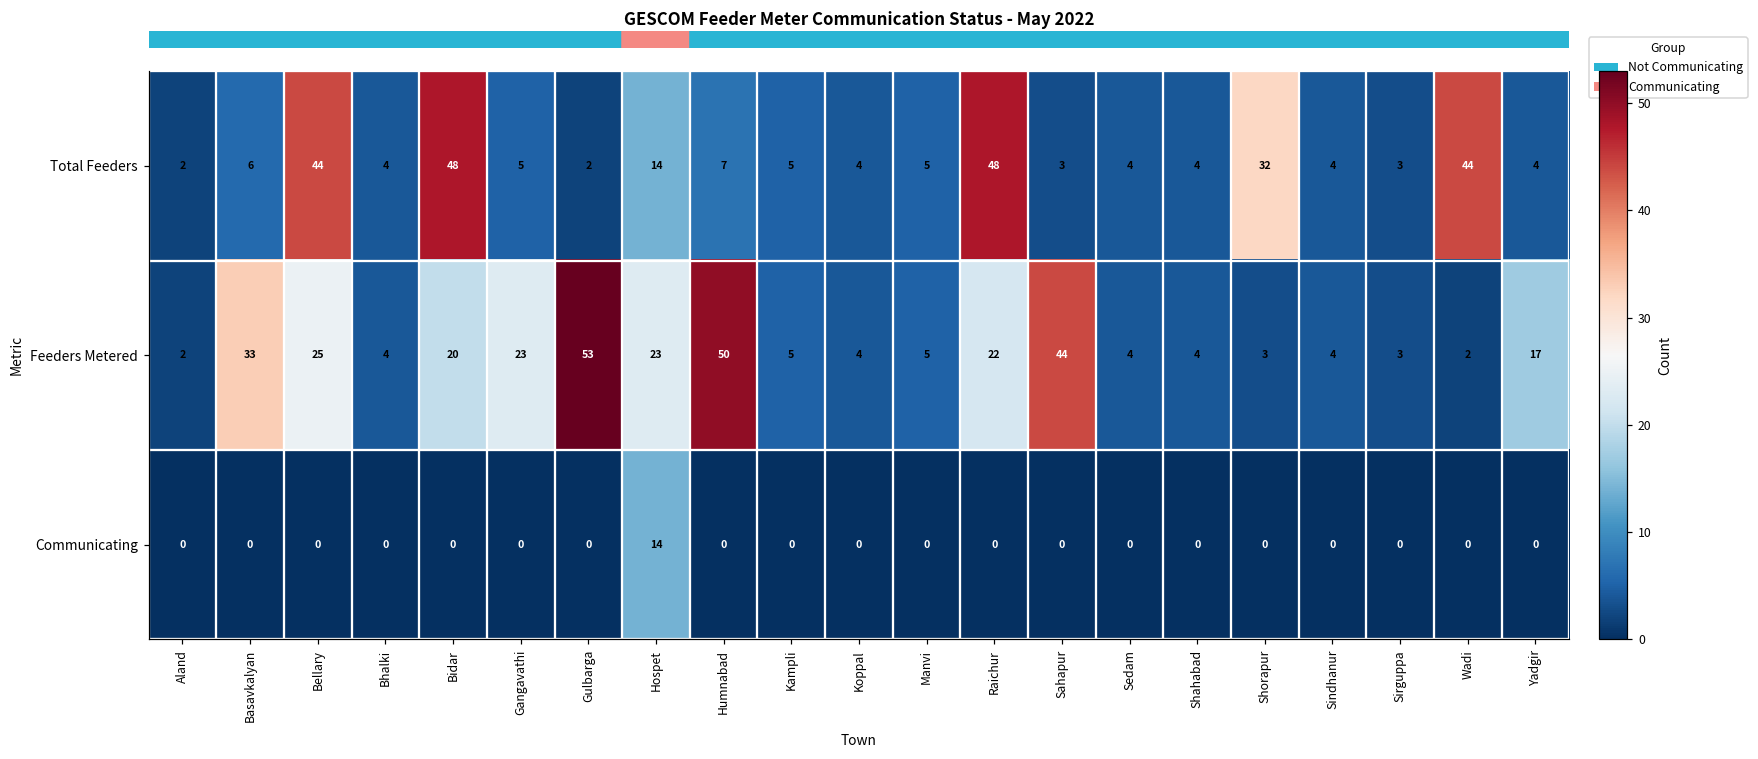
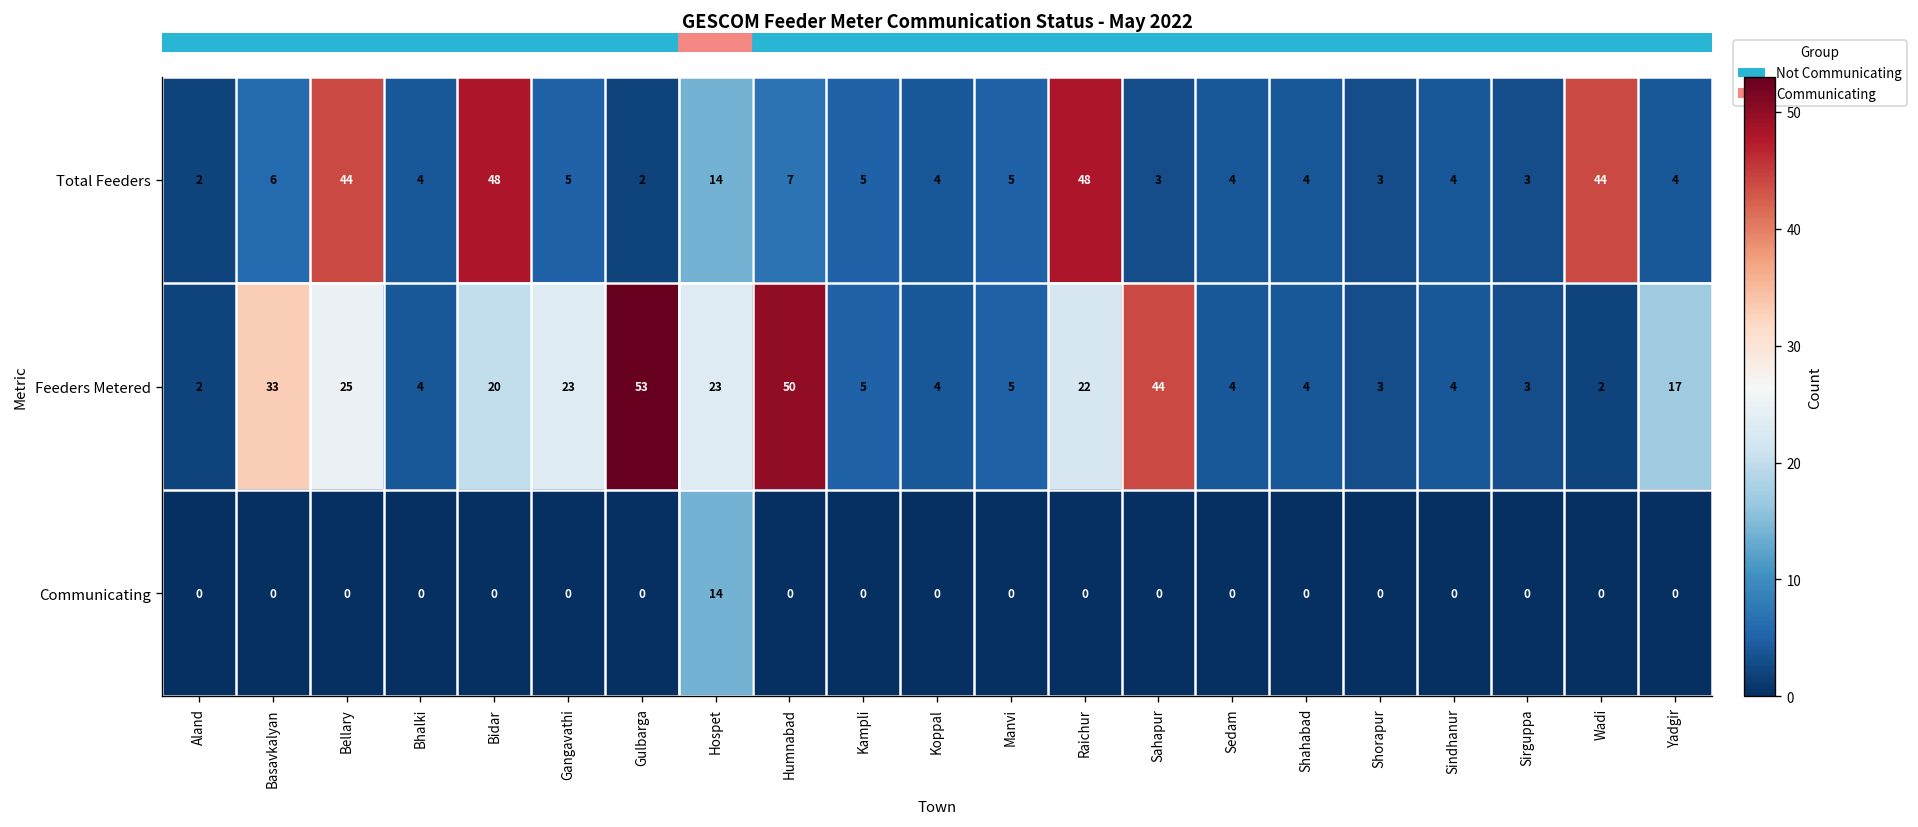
Total Feeders, Shorapur: 32 -> 3
